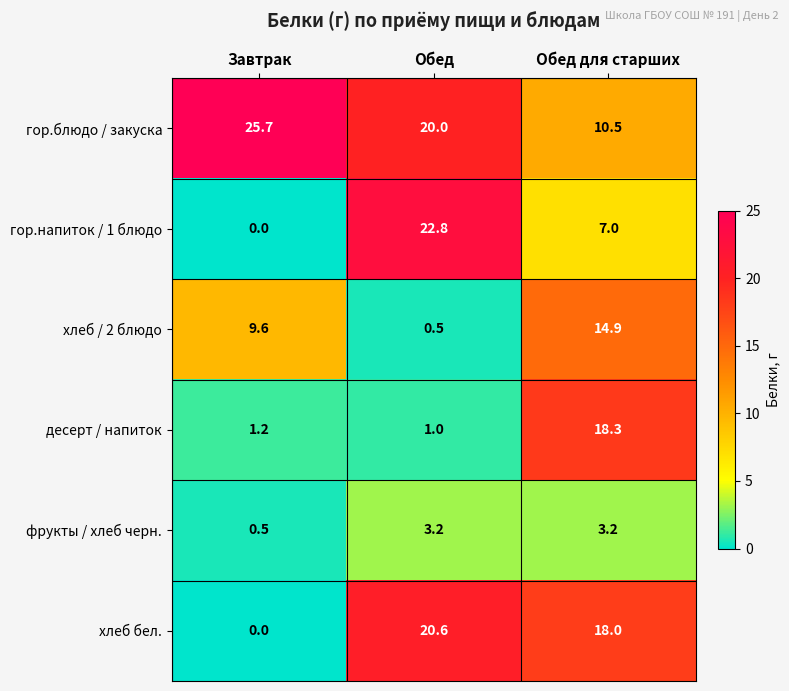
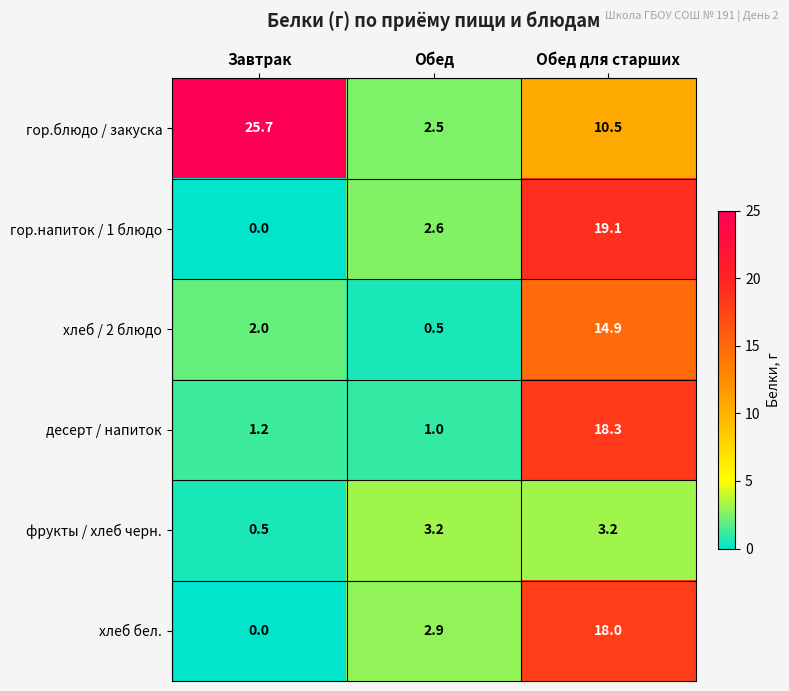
гор.блюдо / закуска, Обед: 20.0 -> 2.5
гор.напиток / 1 блюдо, Обед: 22.8 -> 2.6
гор.напиток / 1 блюдо, Обед для старших: 7.0 -> 19.1
хлеб / 2 блюдо, Завтрак: 9.6 -> 2.0
хлеб бел., Обед: 20.6 -> 2.9
